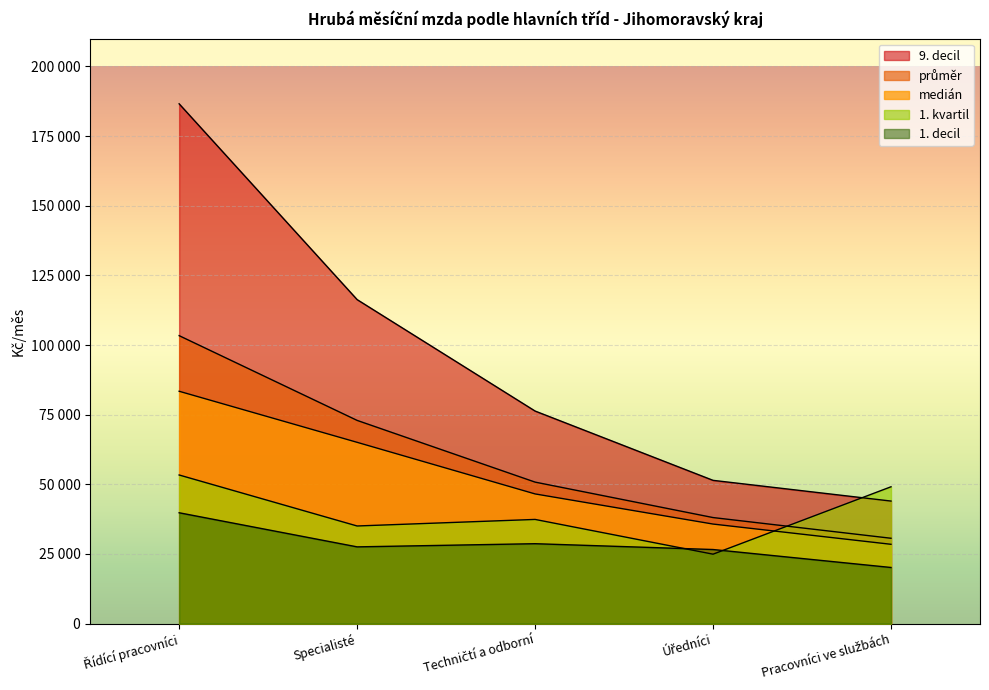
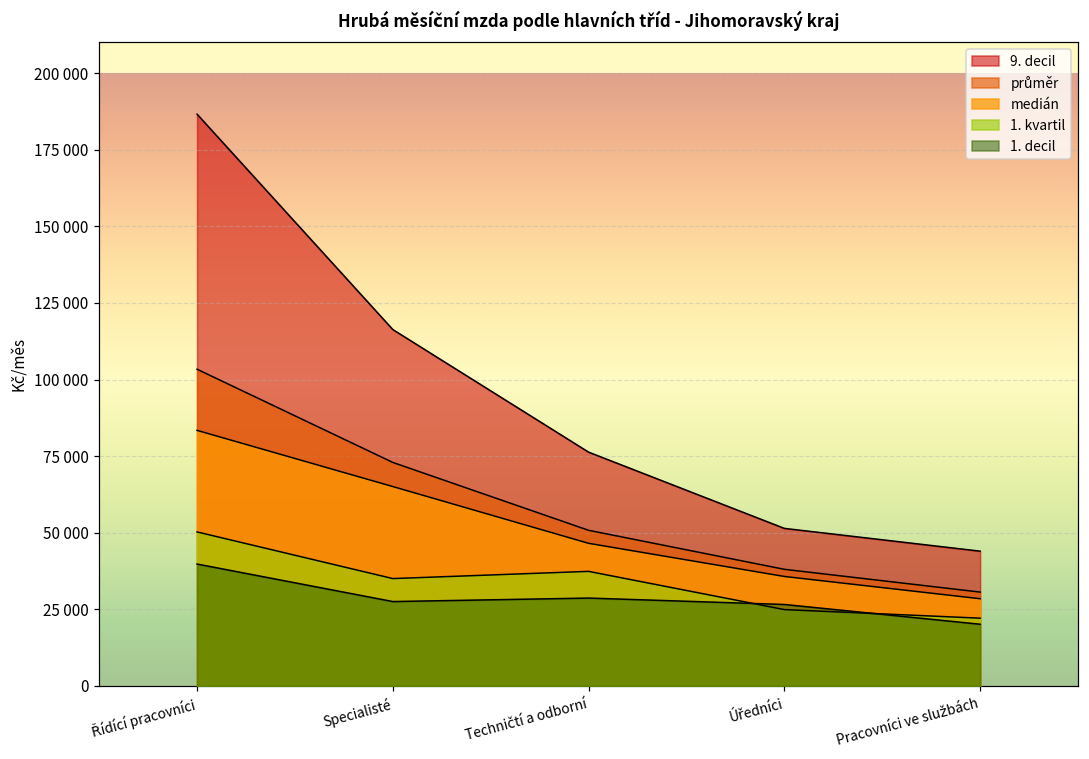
1. kvartil, Řídící pracovníci: 53000 -> 50000
1. kvartil, Pracovníci ve službách: 49000 -> 22000
